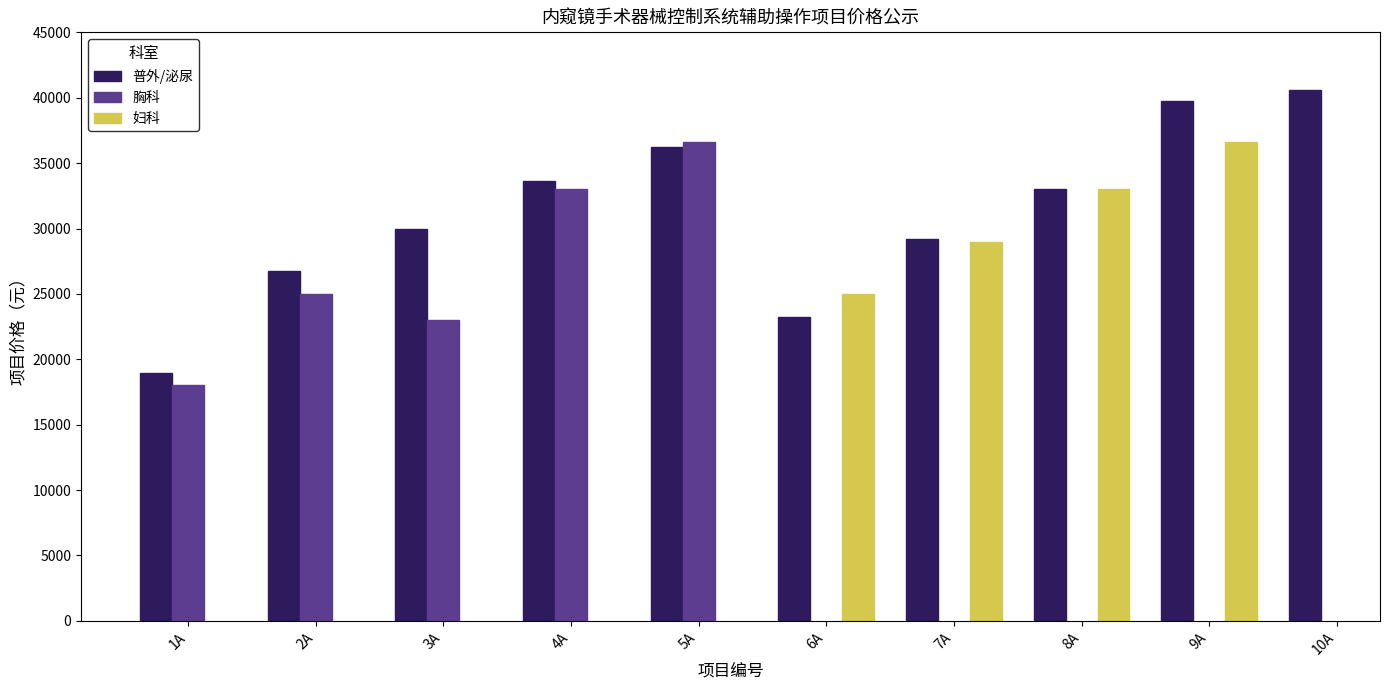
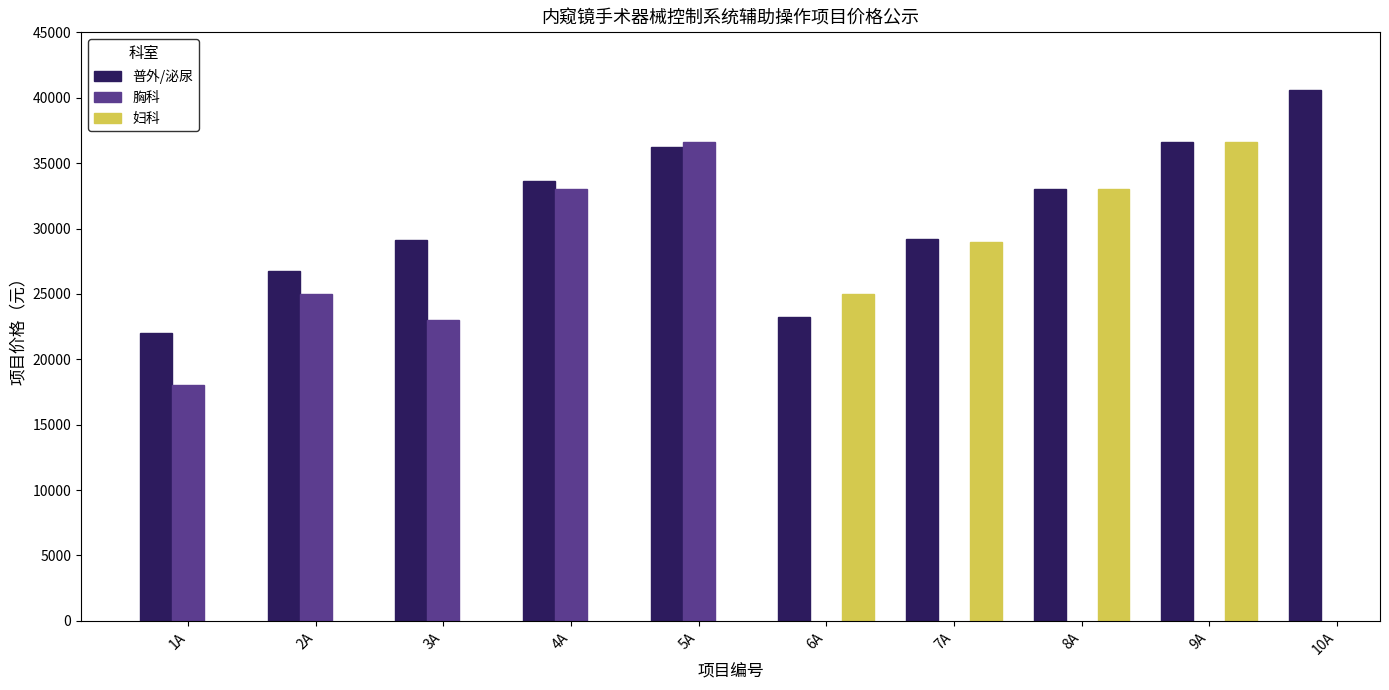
普外/泌尿, 1A: 19000 -> 22000
普外/泌尿, 3A: 30000 -> 29100
普外/泌尿, 9A: 39700 -> 36600
